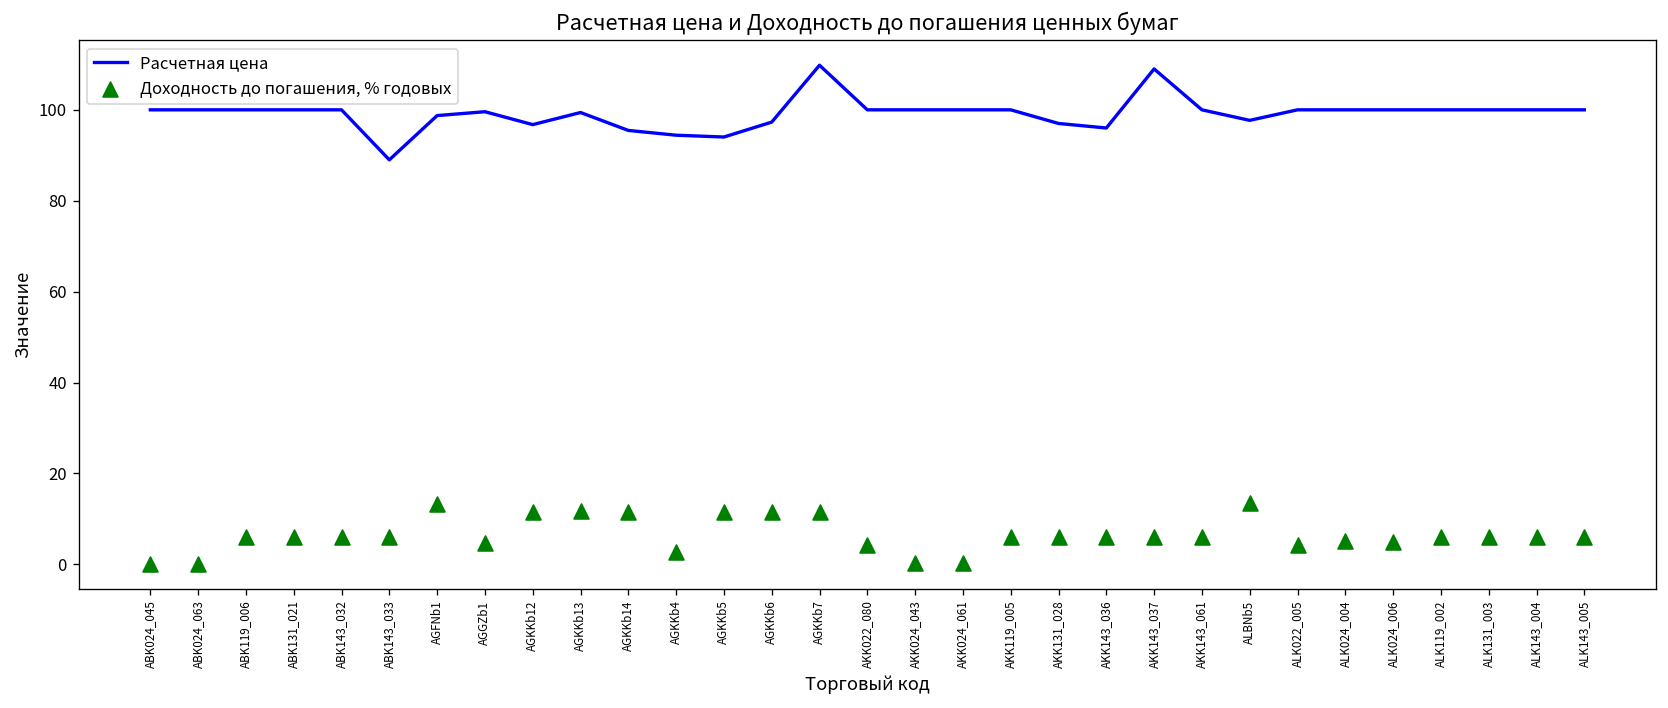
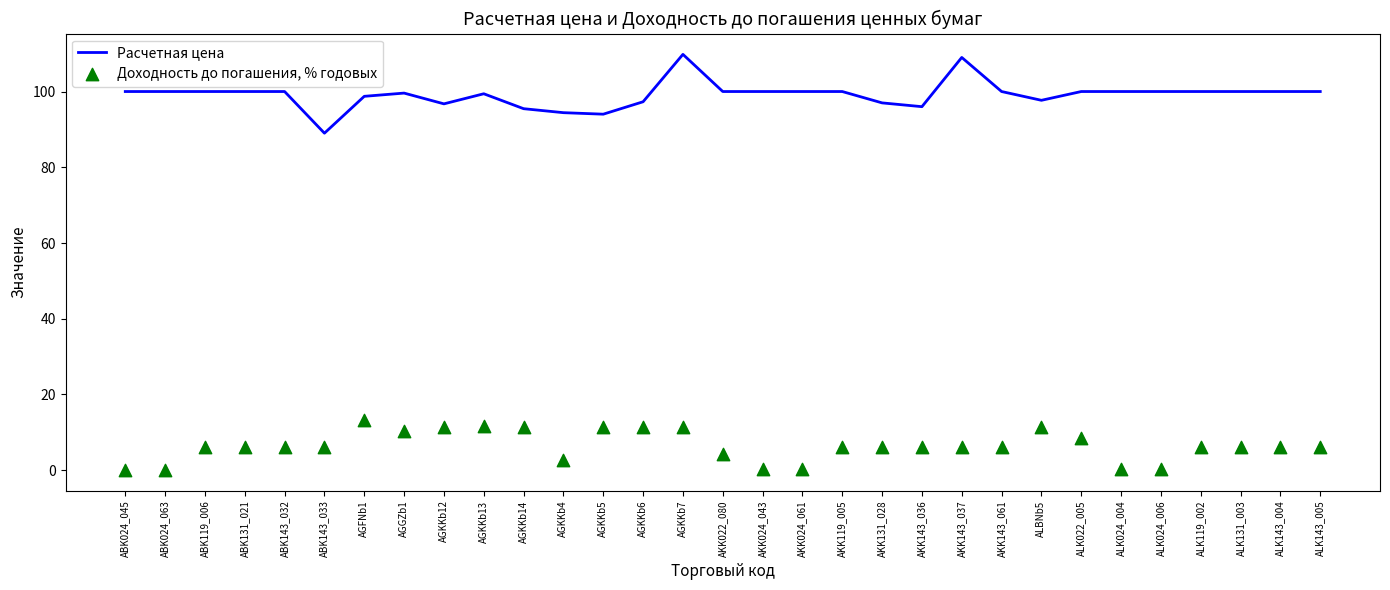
Доходность до погашения, % годовых, AGGZb1: 5 -> 10
Доходность до погашения, % годовых, ALBNb5: 14 -> 11
Доходность до погашения, % годовых, ALK022_005: 4 -> 8
Доходность до погашения, % годовых, ALK024_004: 5 -> 0
Доходность до погашения, % годовых, ALK024_006: 5 -> 0
